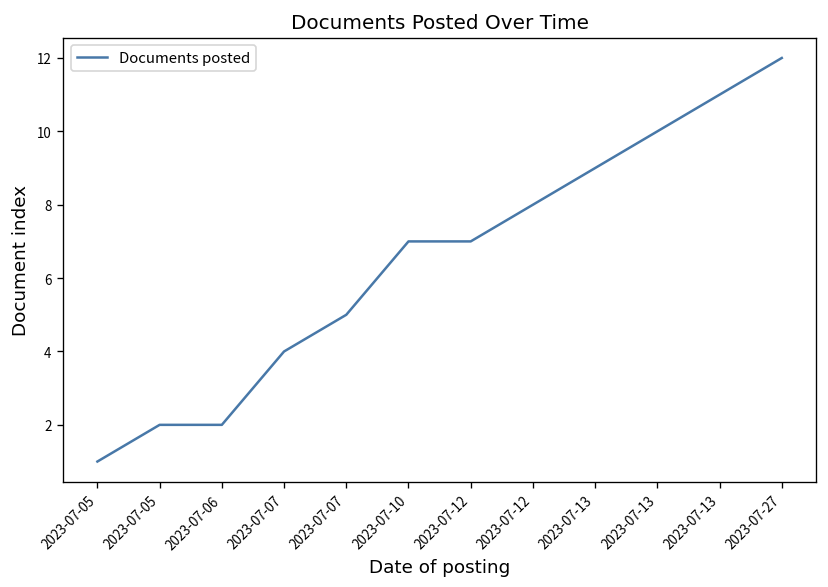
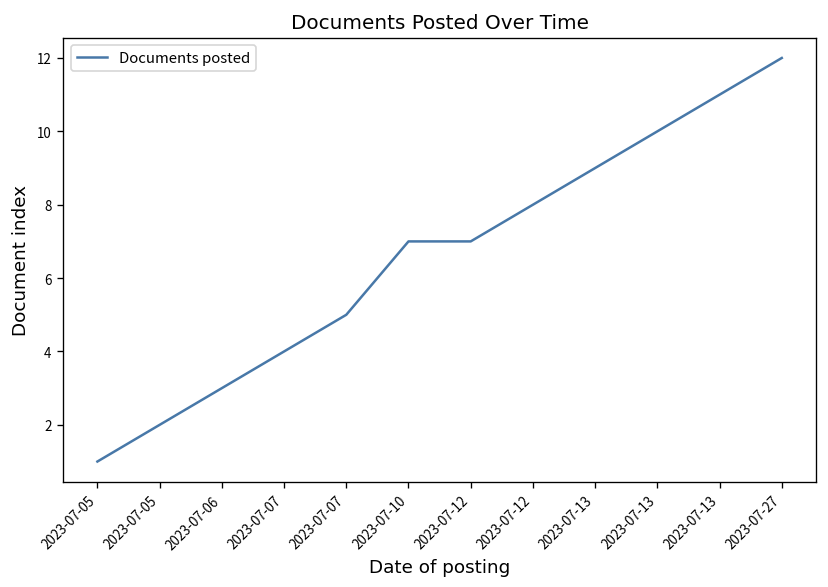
2023-07-06: 2 -> 3
